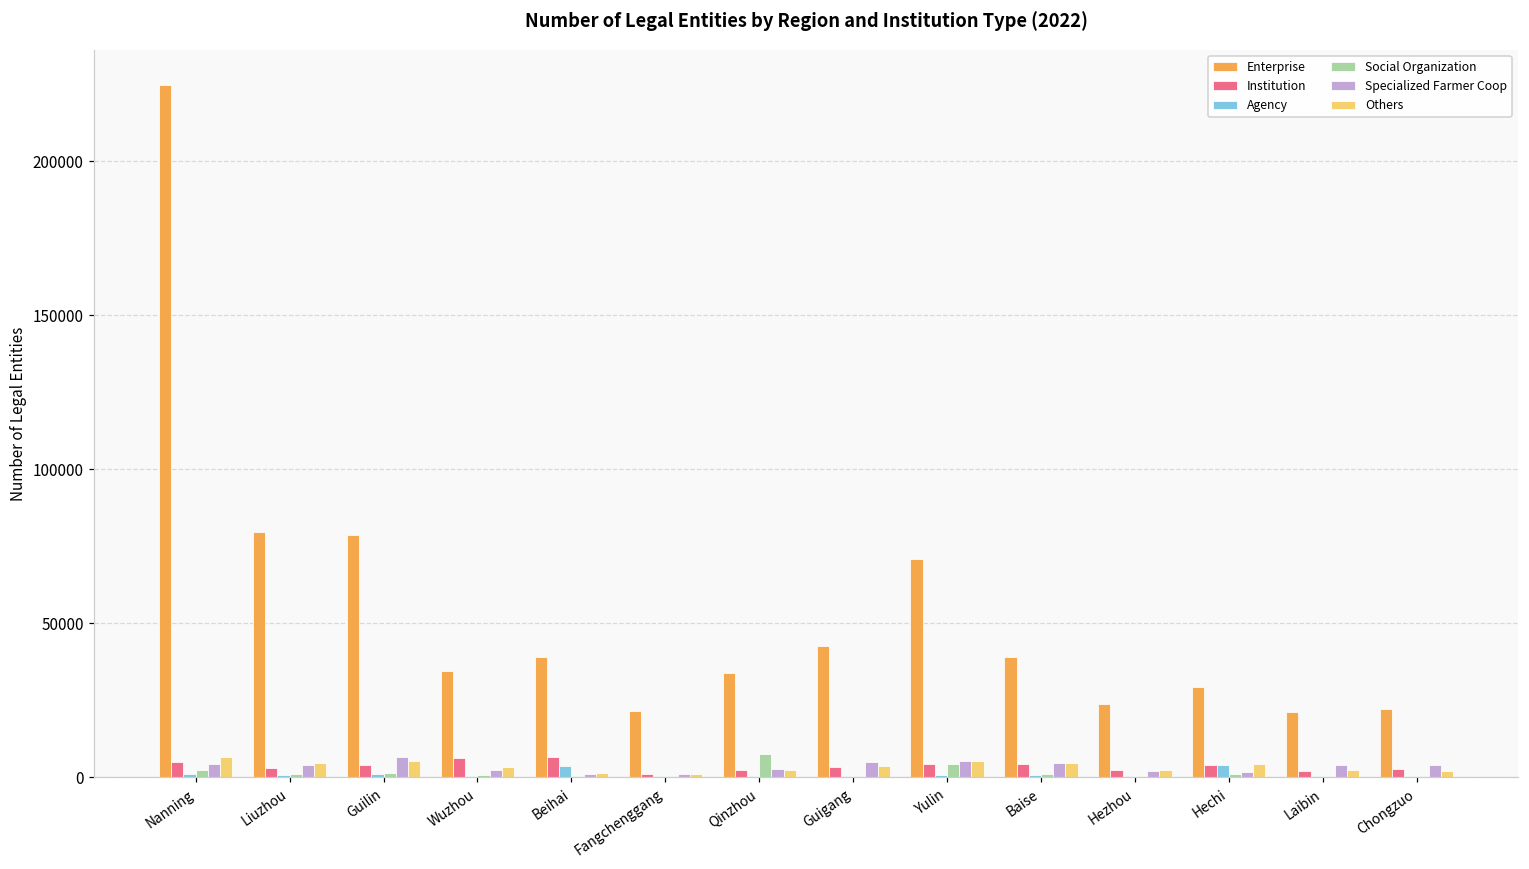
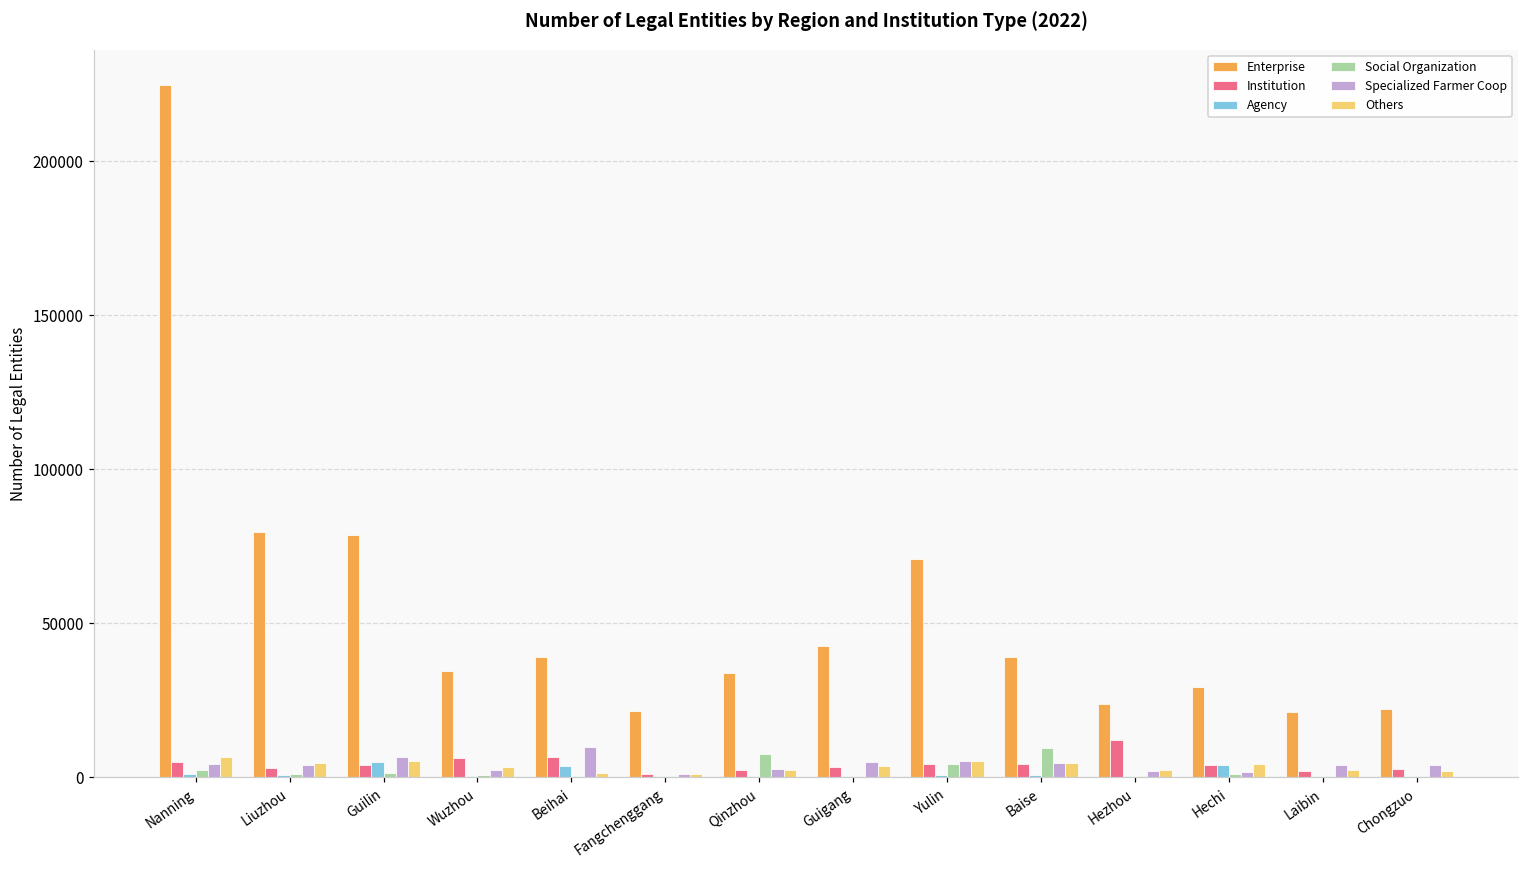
Agency, Guilin: 1000 -> 5000
Specialized Farmer Coop, Beihai: 1000 -> 10000
Social Organization, Baise: 1000 -> 9000
Institution, Hezhou: 2000 -> 12000
